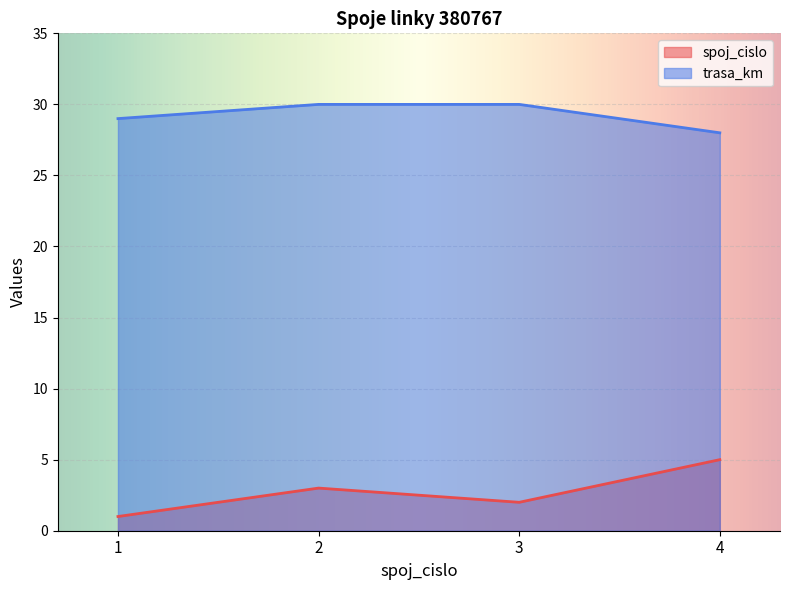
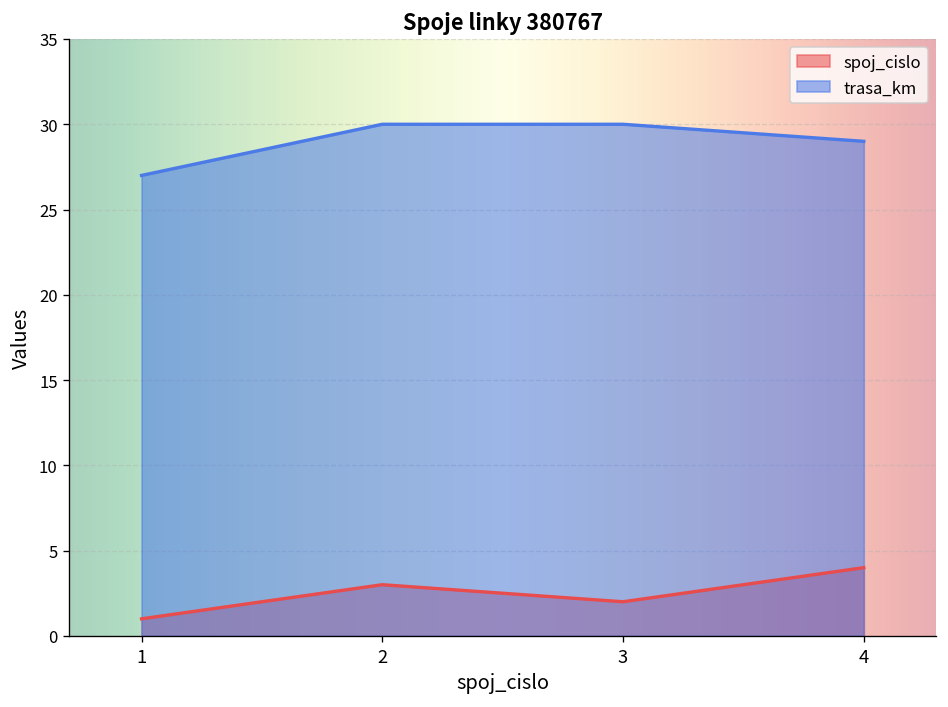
trasa_km, 1: 29 -> 27
spoj_cislo, 4: 5 -> 4
trasa_km, 4: 28 -> 29
